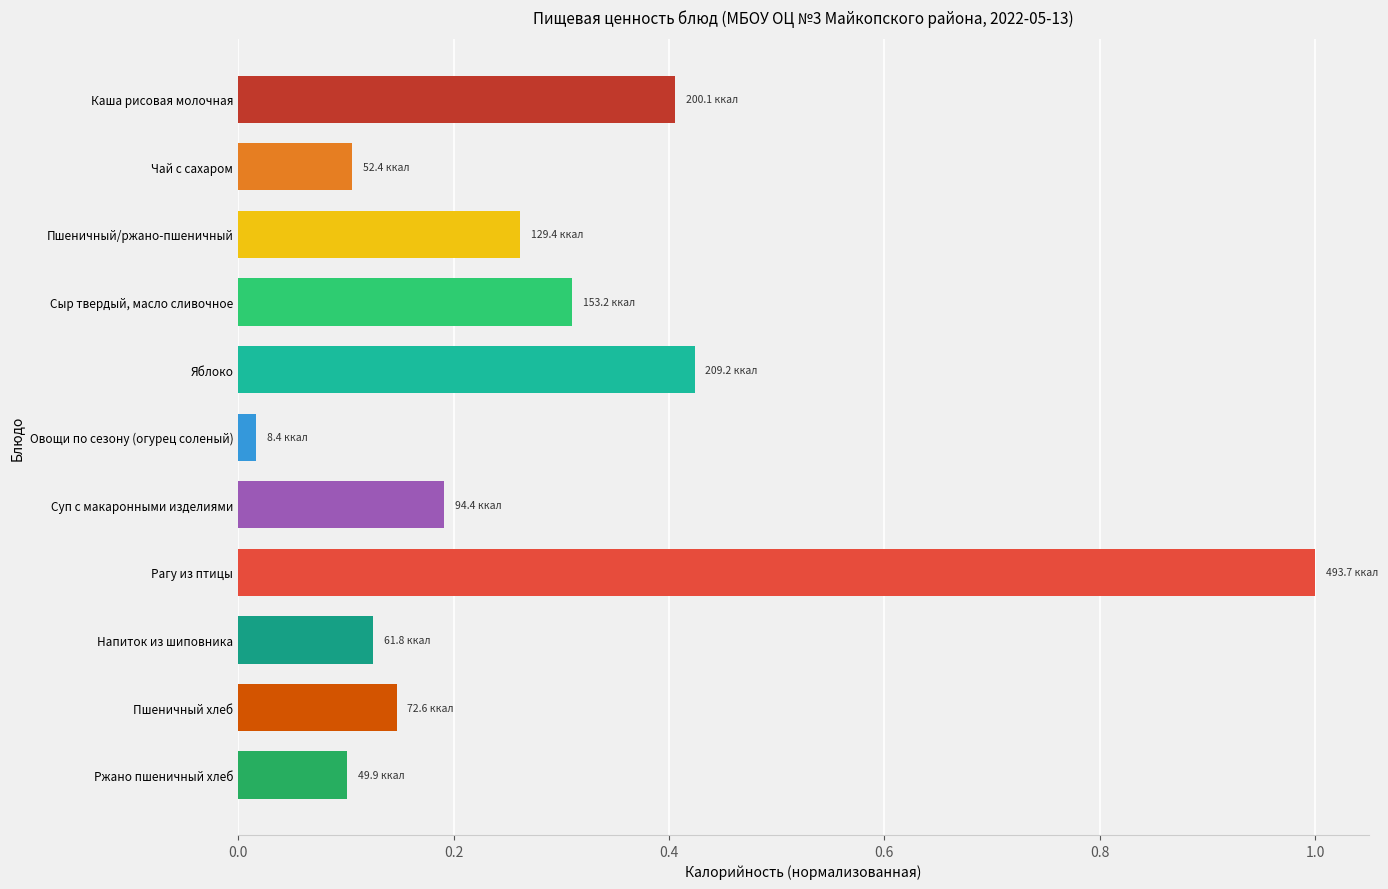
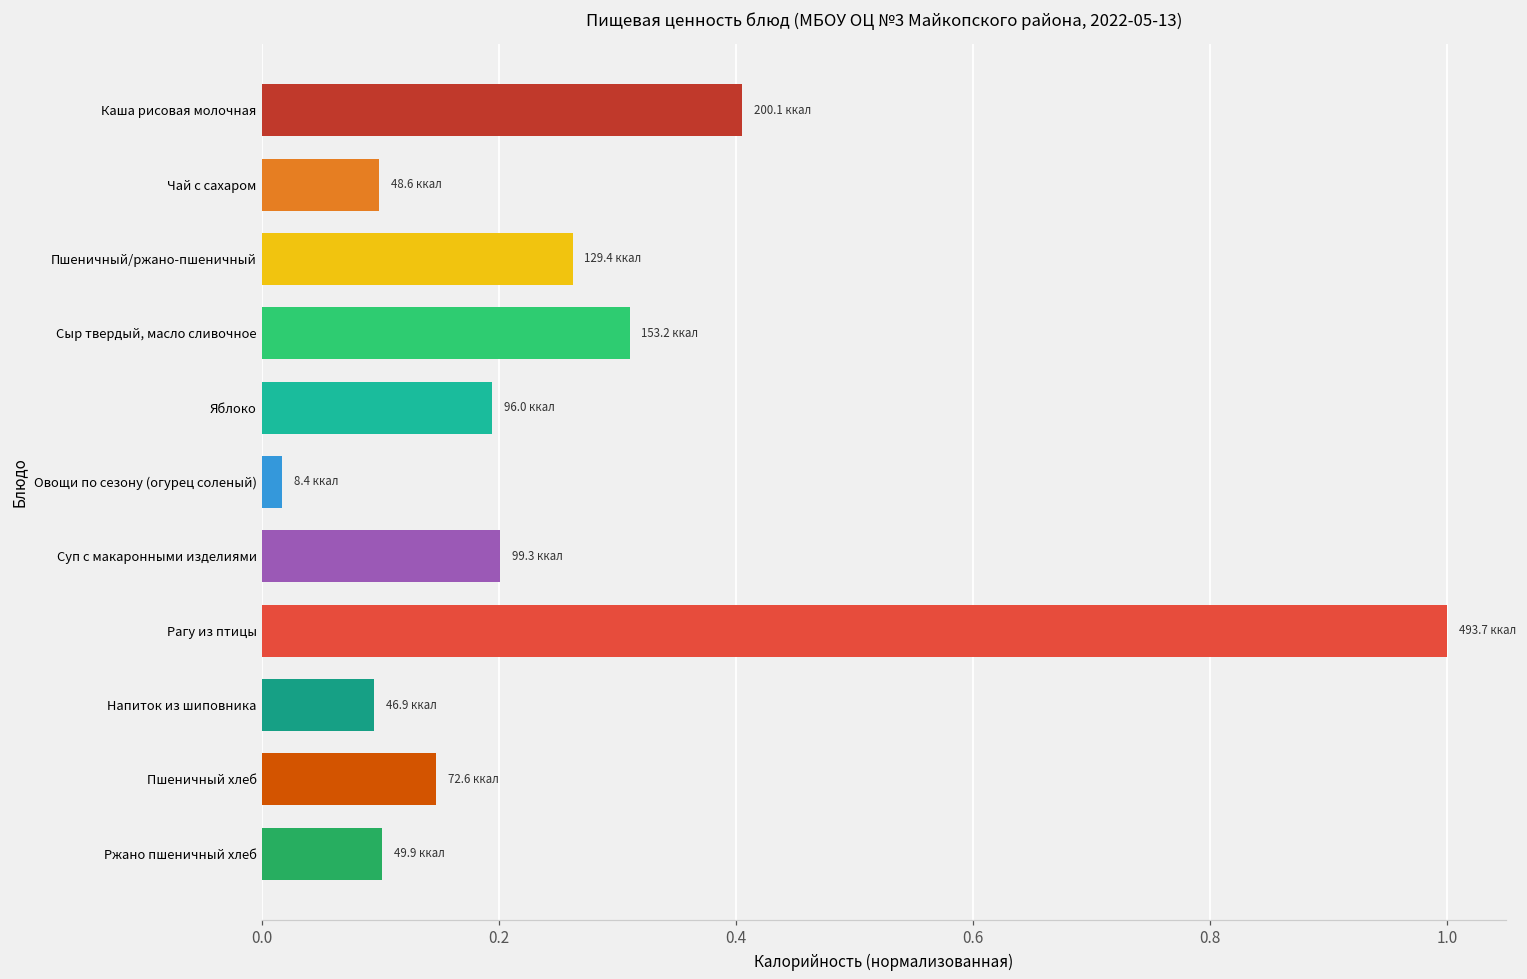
Чай с сахаром: 52.4 -> 48.6
Яблоко: 209.2 -> 96.0
Суп с макаронными изделиями: 94.4 -> 99.3
Напиток из шиповника: 61.8 -> 46.9
